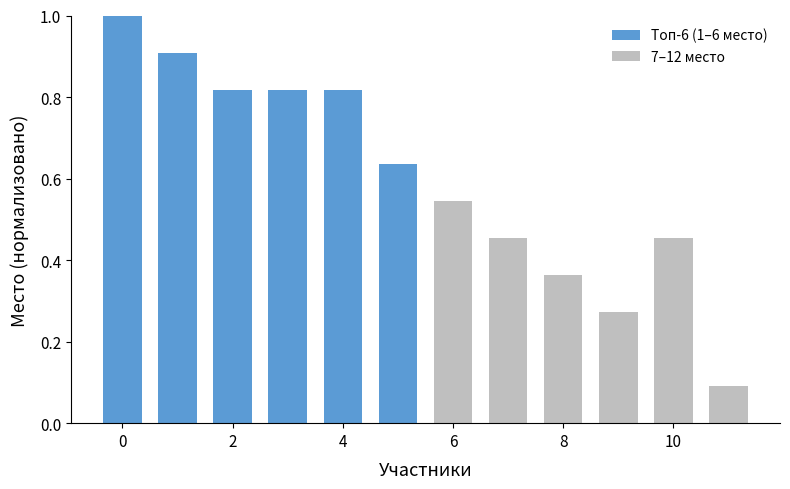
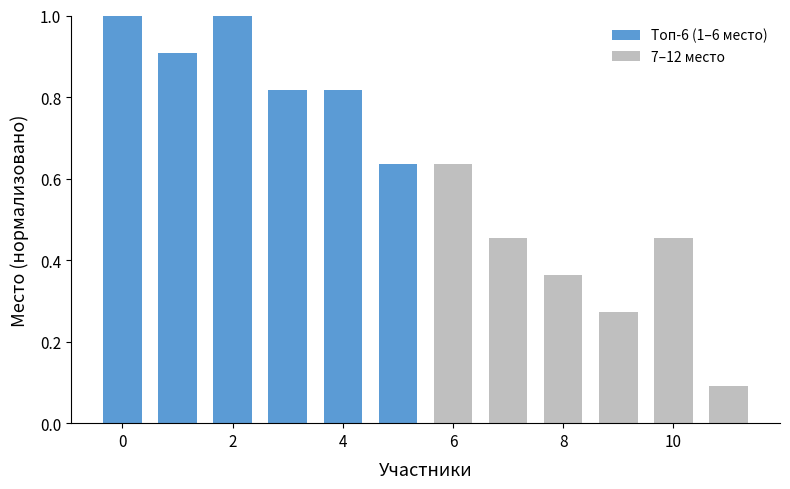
2: 0.82 -> 1.00
6: 0.55 -> 0.64
